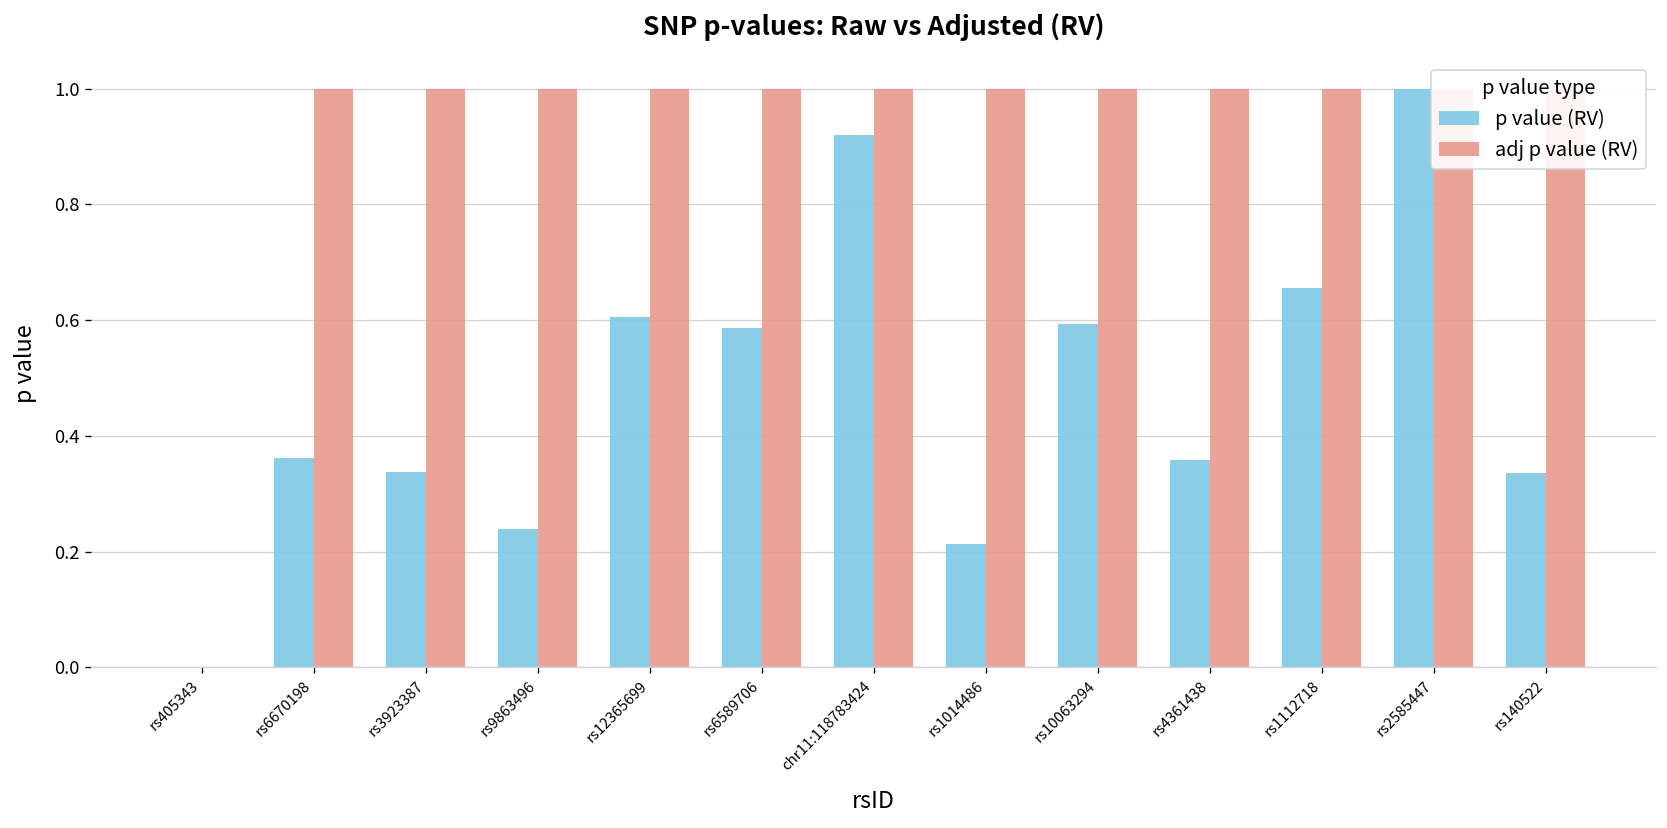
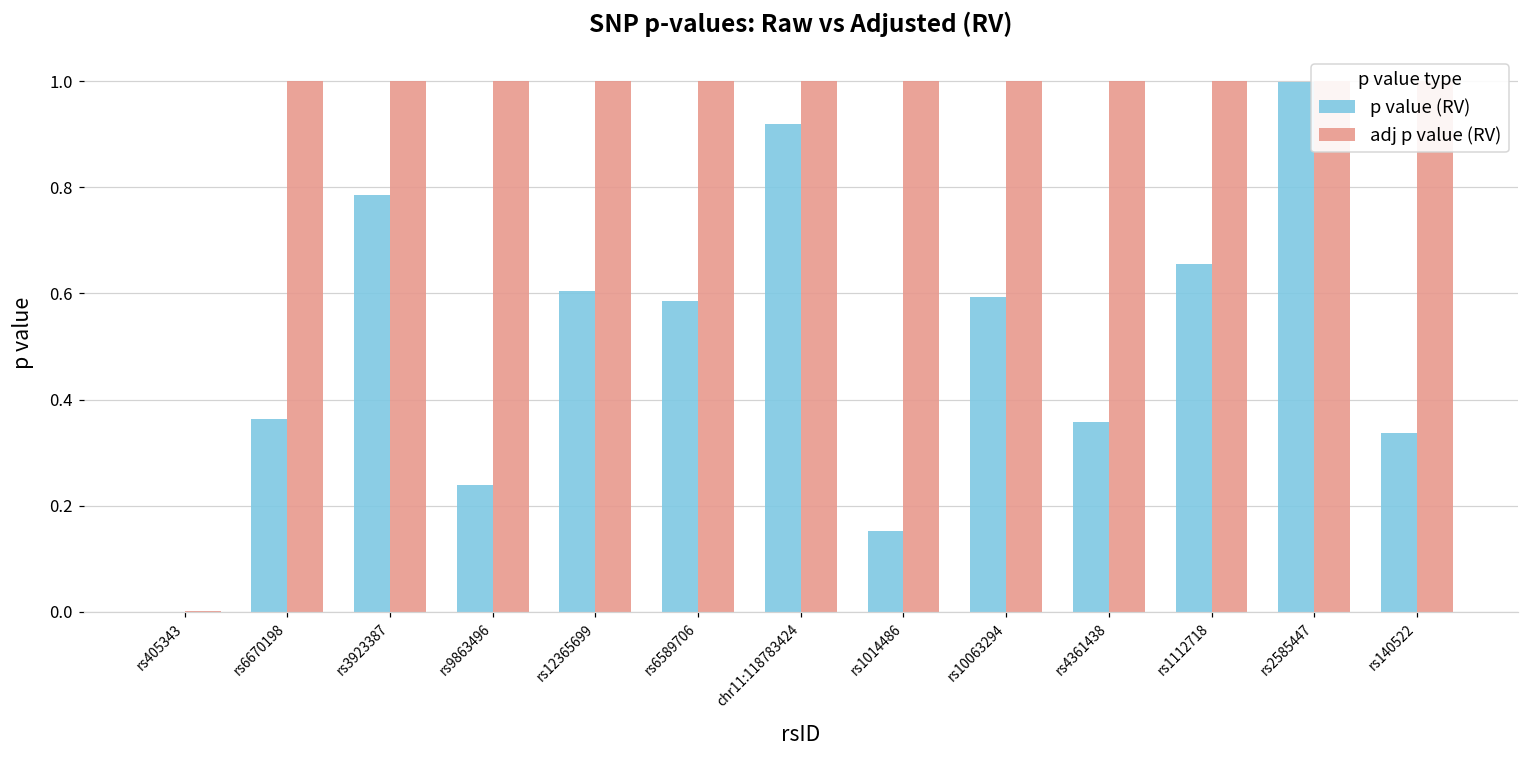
p value (RV), rs3923387: 0.34 -> 0.79
p value (RV), rs1014486: 0.21 -> 0.15
